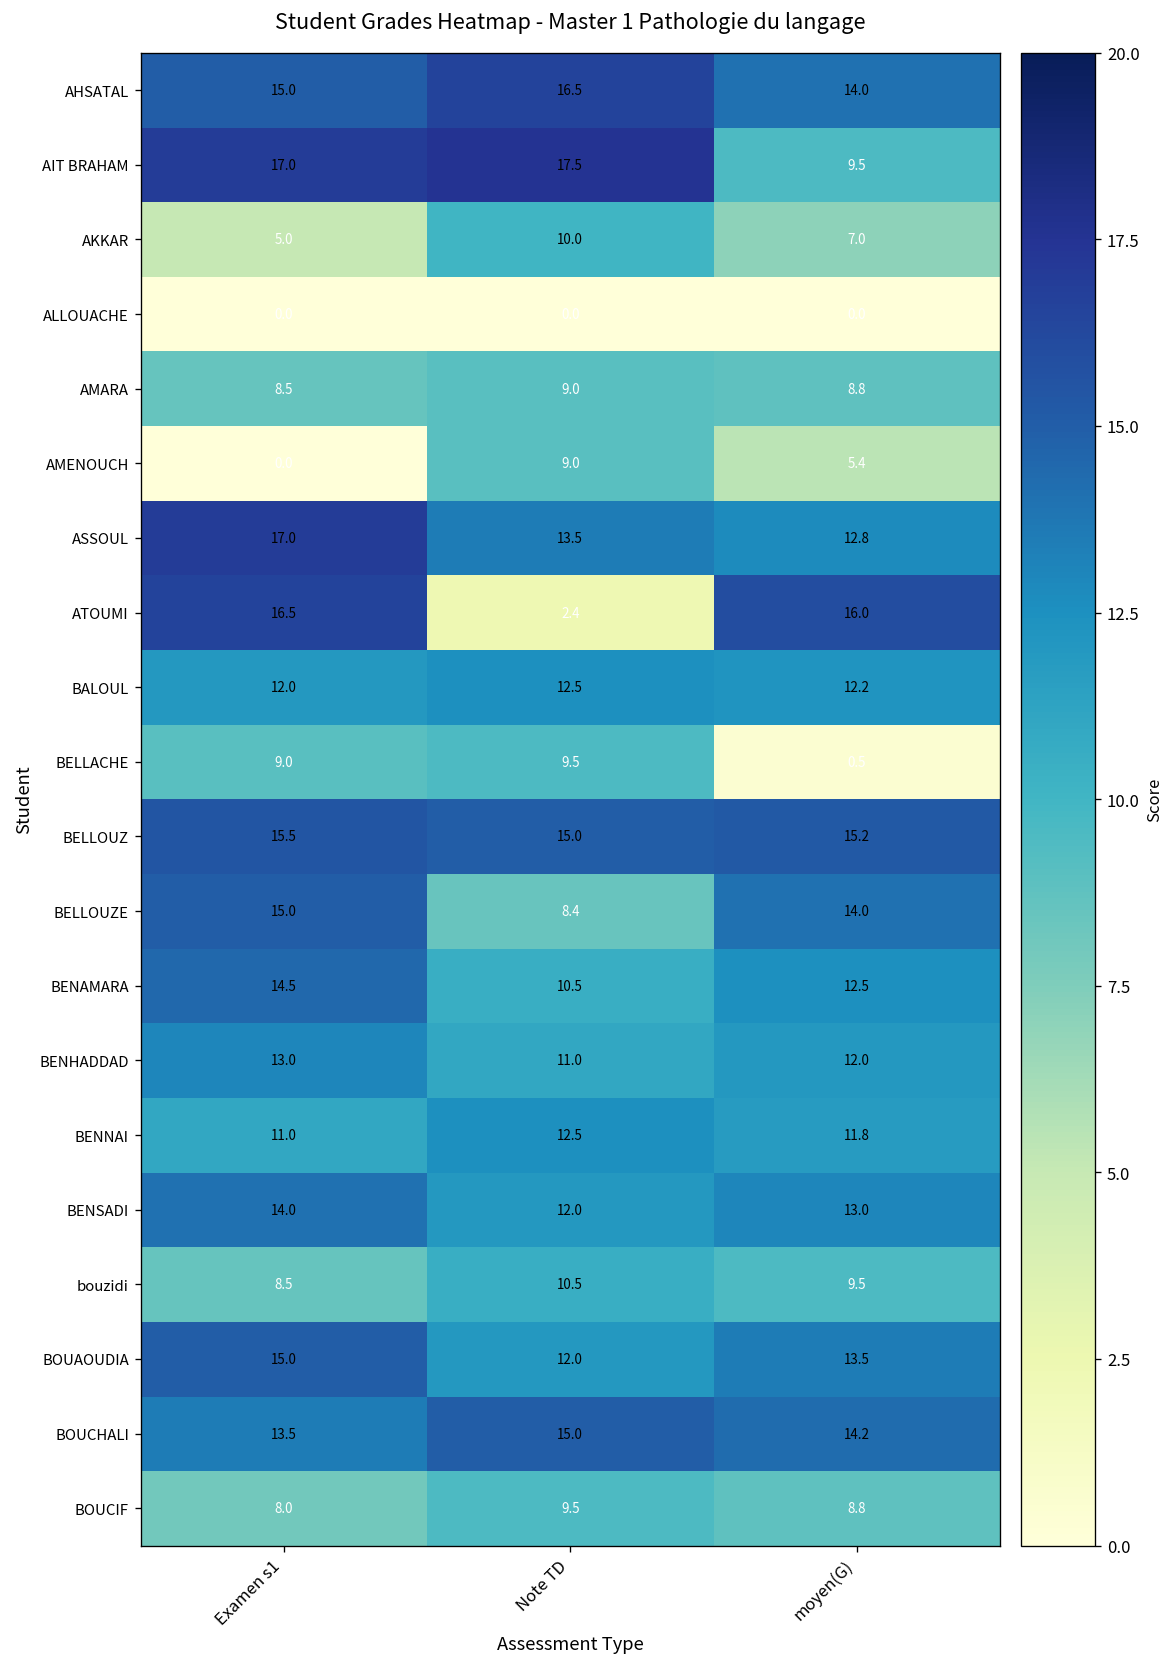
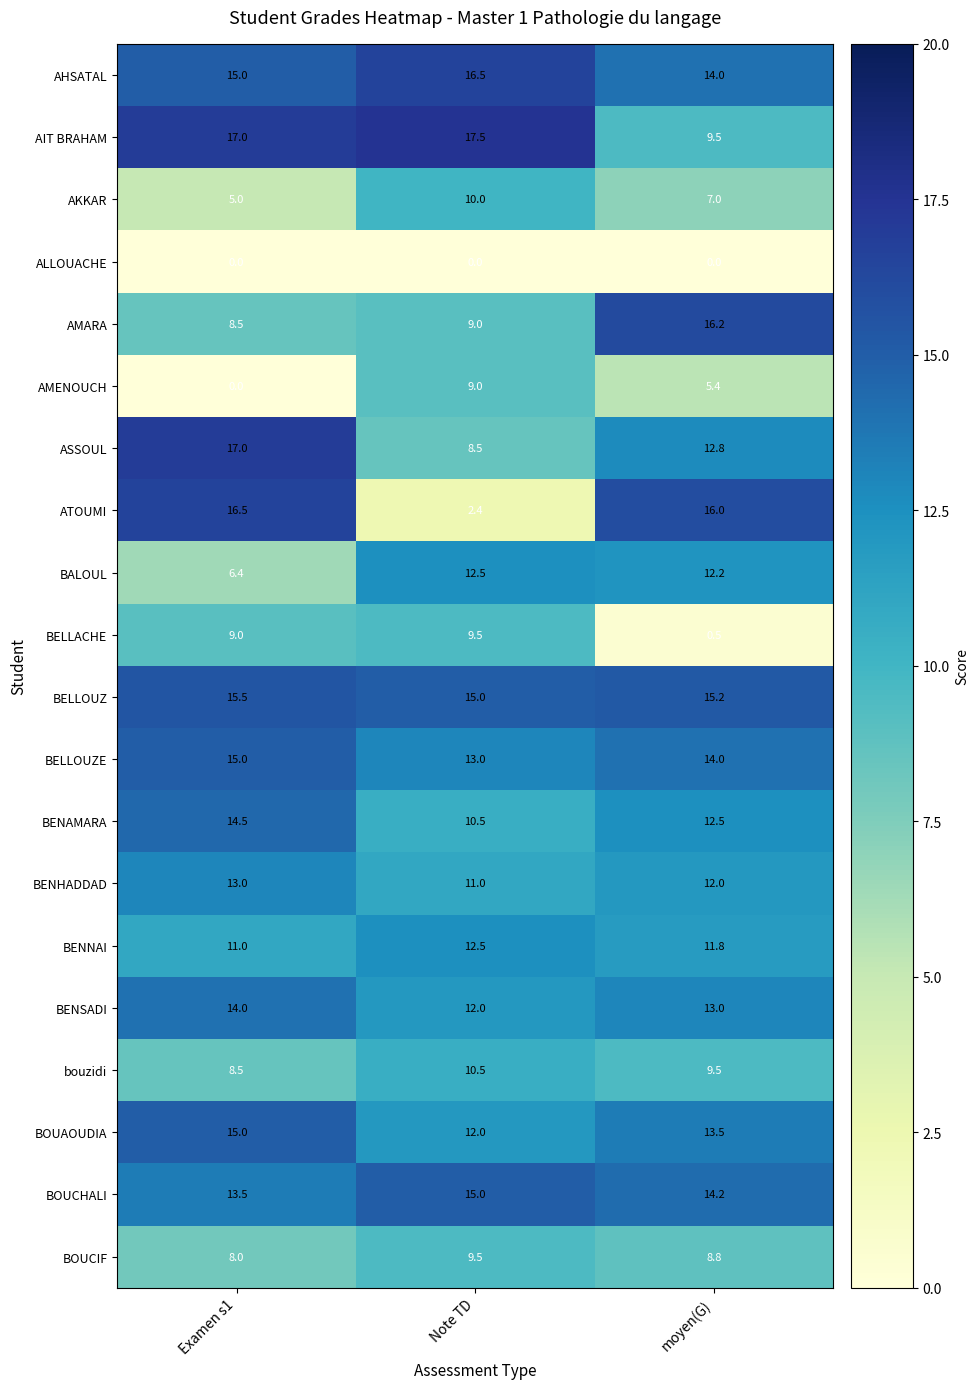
AMARA, moyen(G): 8.8 -> 16.2
ASSOUL, Note TD: 13.5 -> 8.5
BALOUL, Examen s1: 12.0 -> 6.4
BELLOUZE, Note TD: 8.4 -> 13.0
